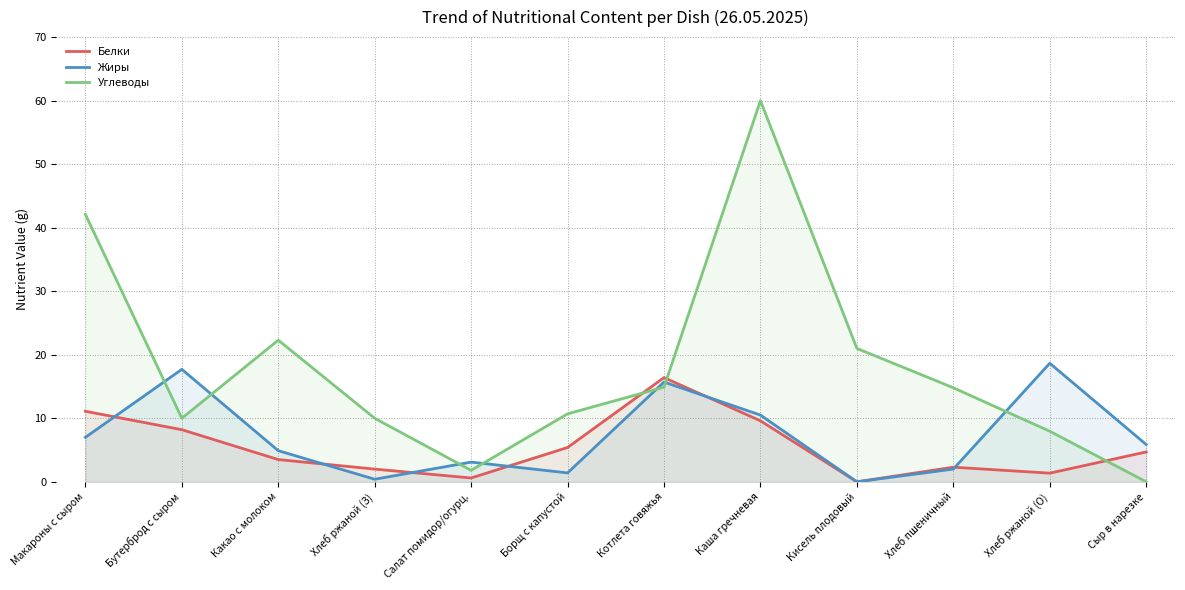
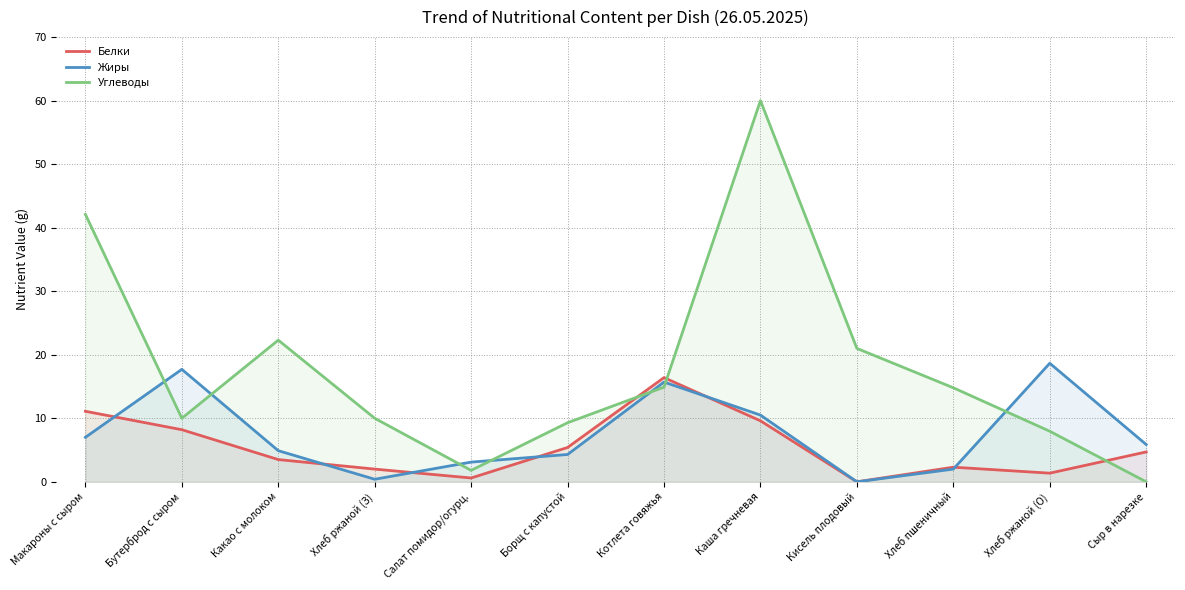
Жиры, Борщ с капустой: 1 -> 4
Углеводы, Борщ с капустой: 11 -> 9
